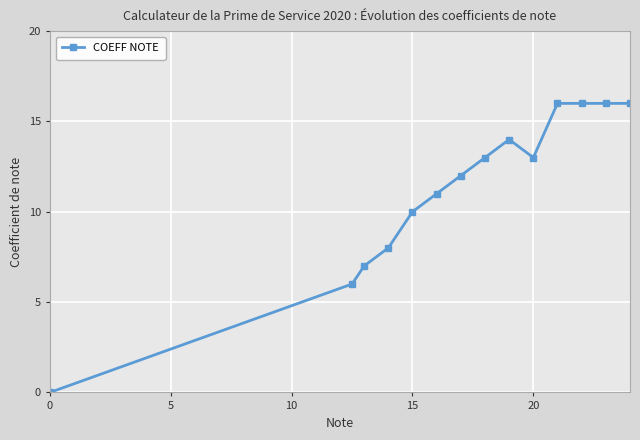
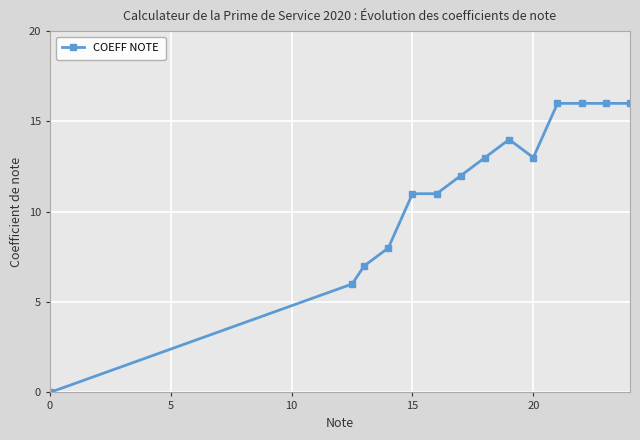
15: 10 -> 11
